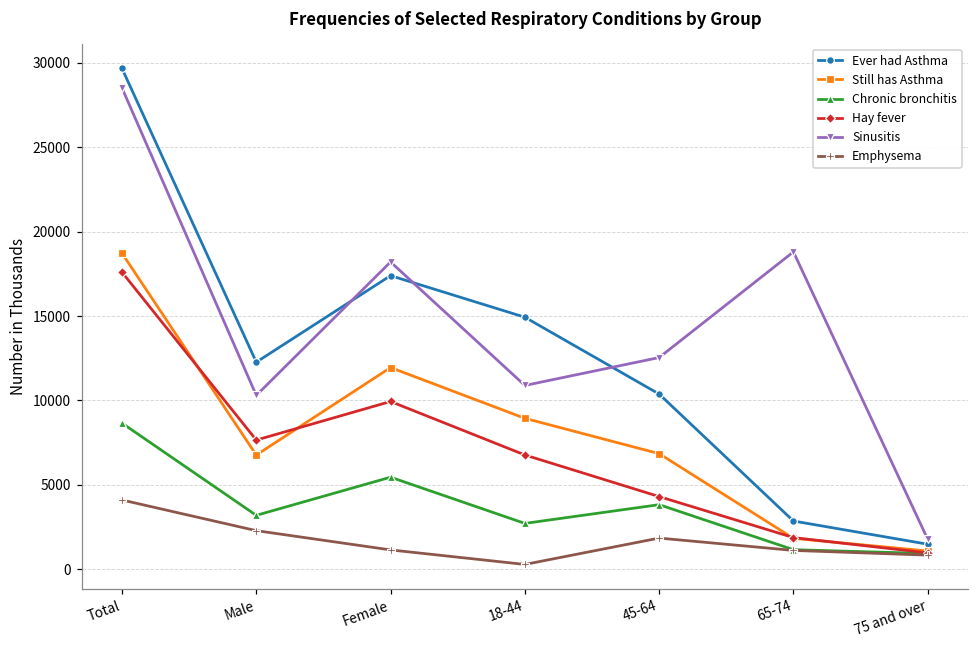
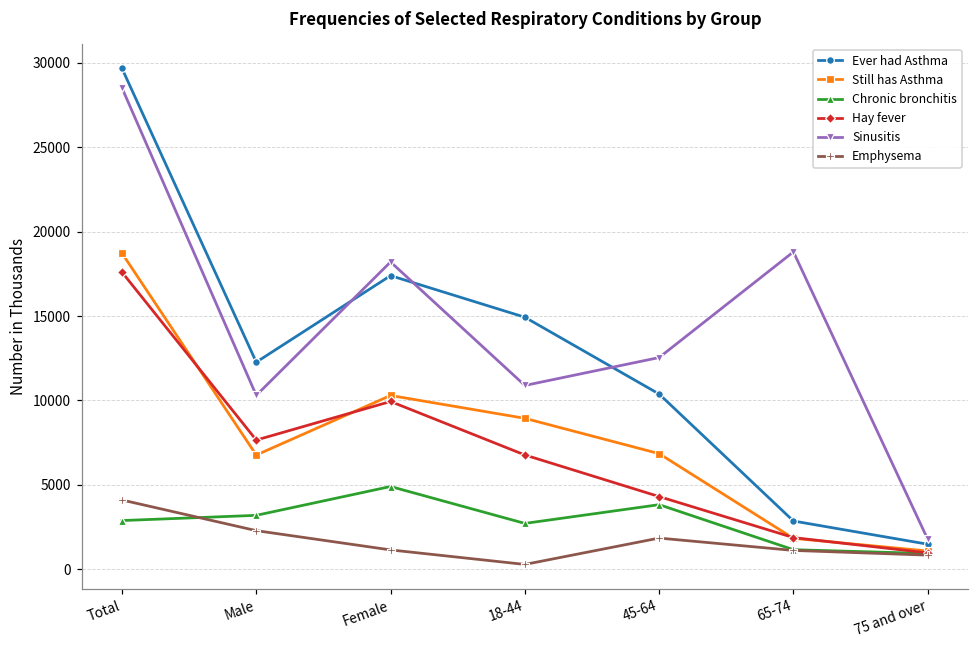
Chronic bronchitis, Total: 8700 -> 2900
Still has Asthma, Female: 12000 -> 10300
Chronic bronchitis, Female: 5500 -> 4900
